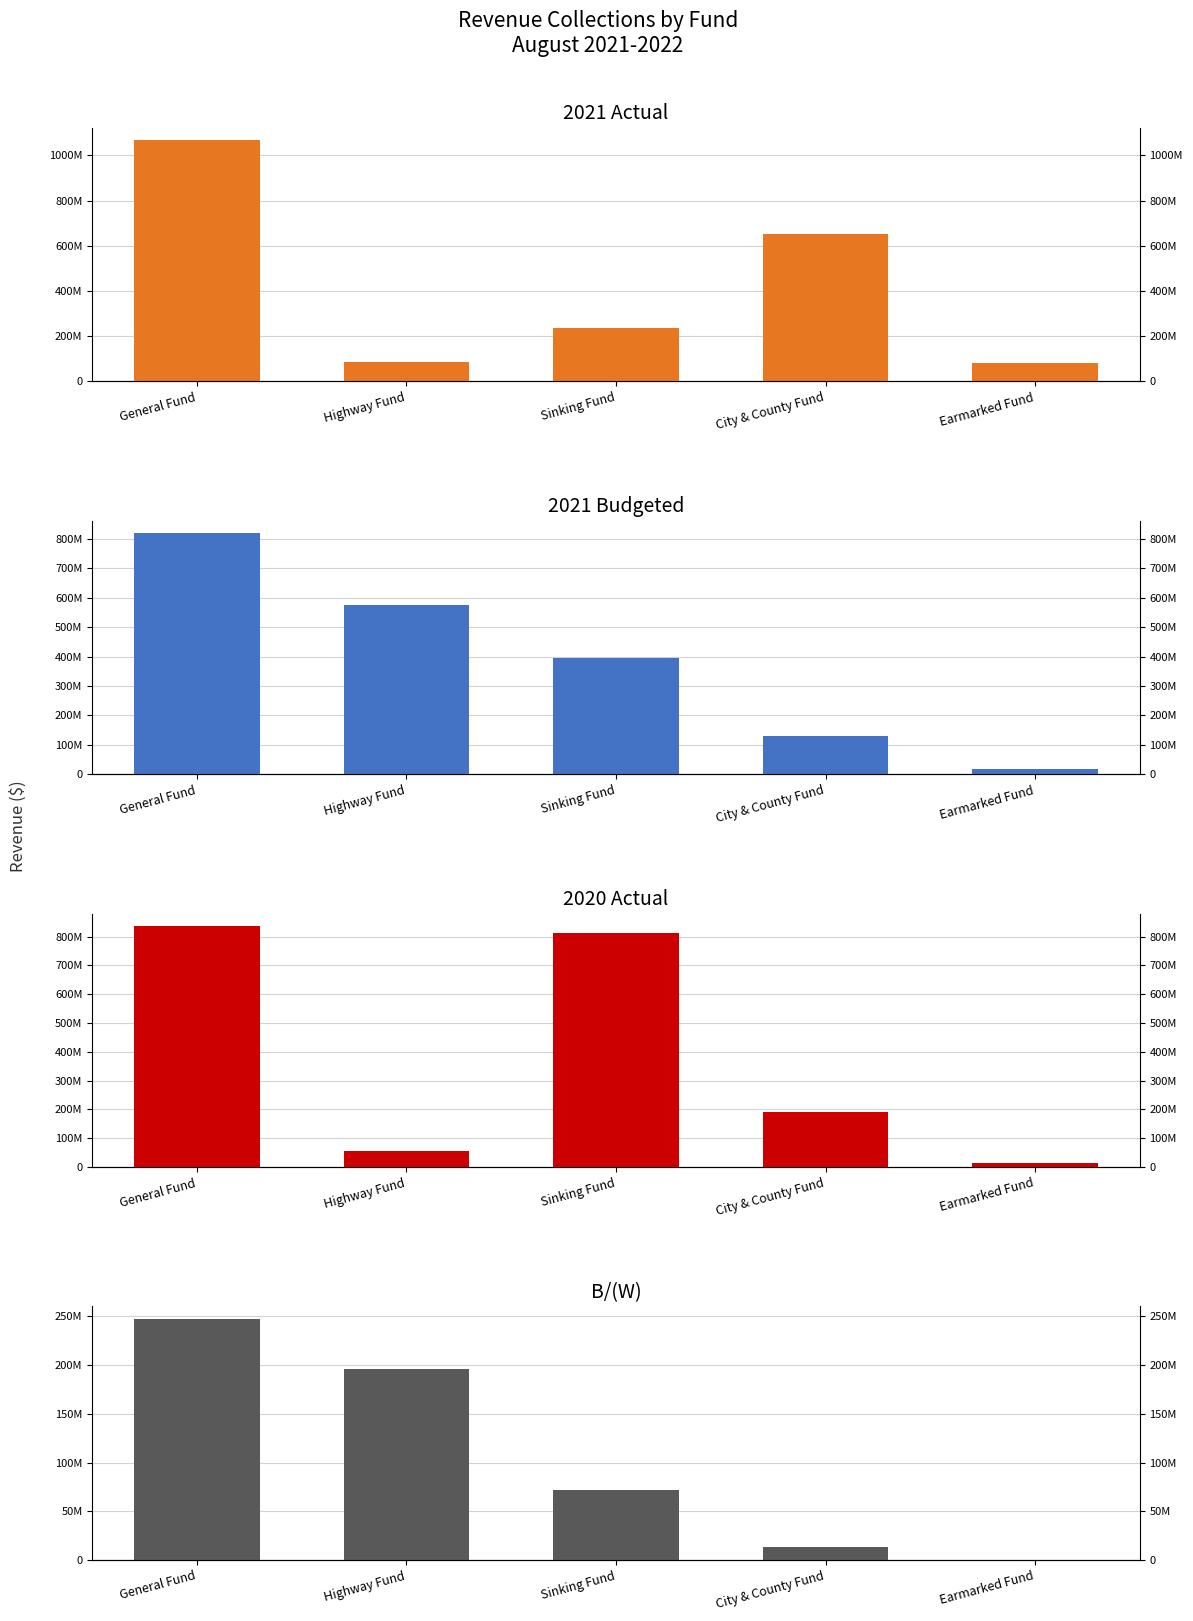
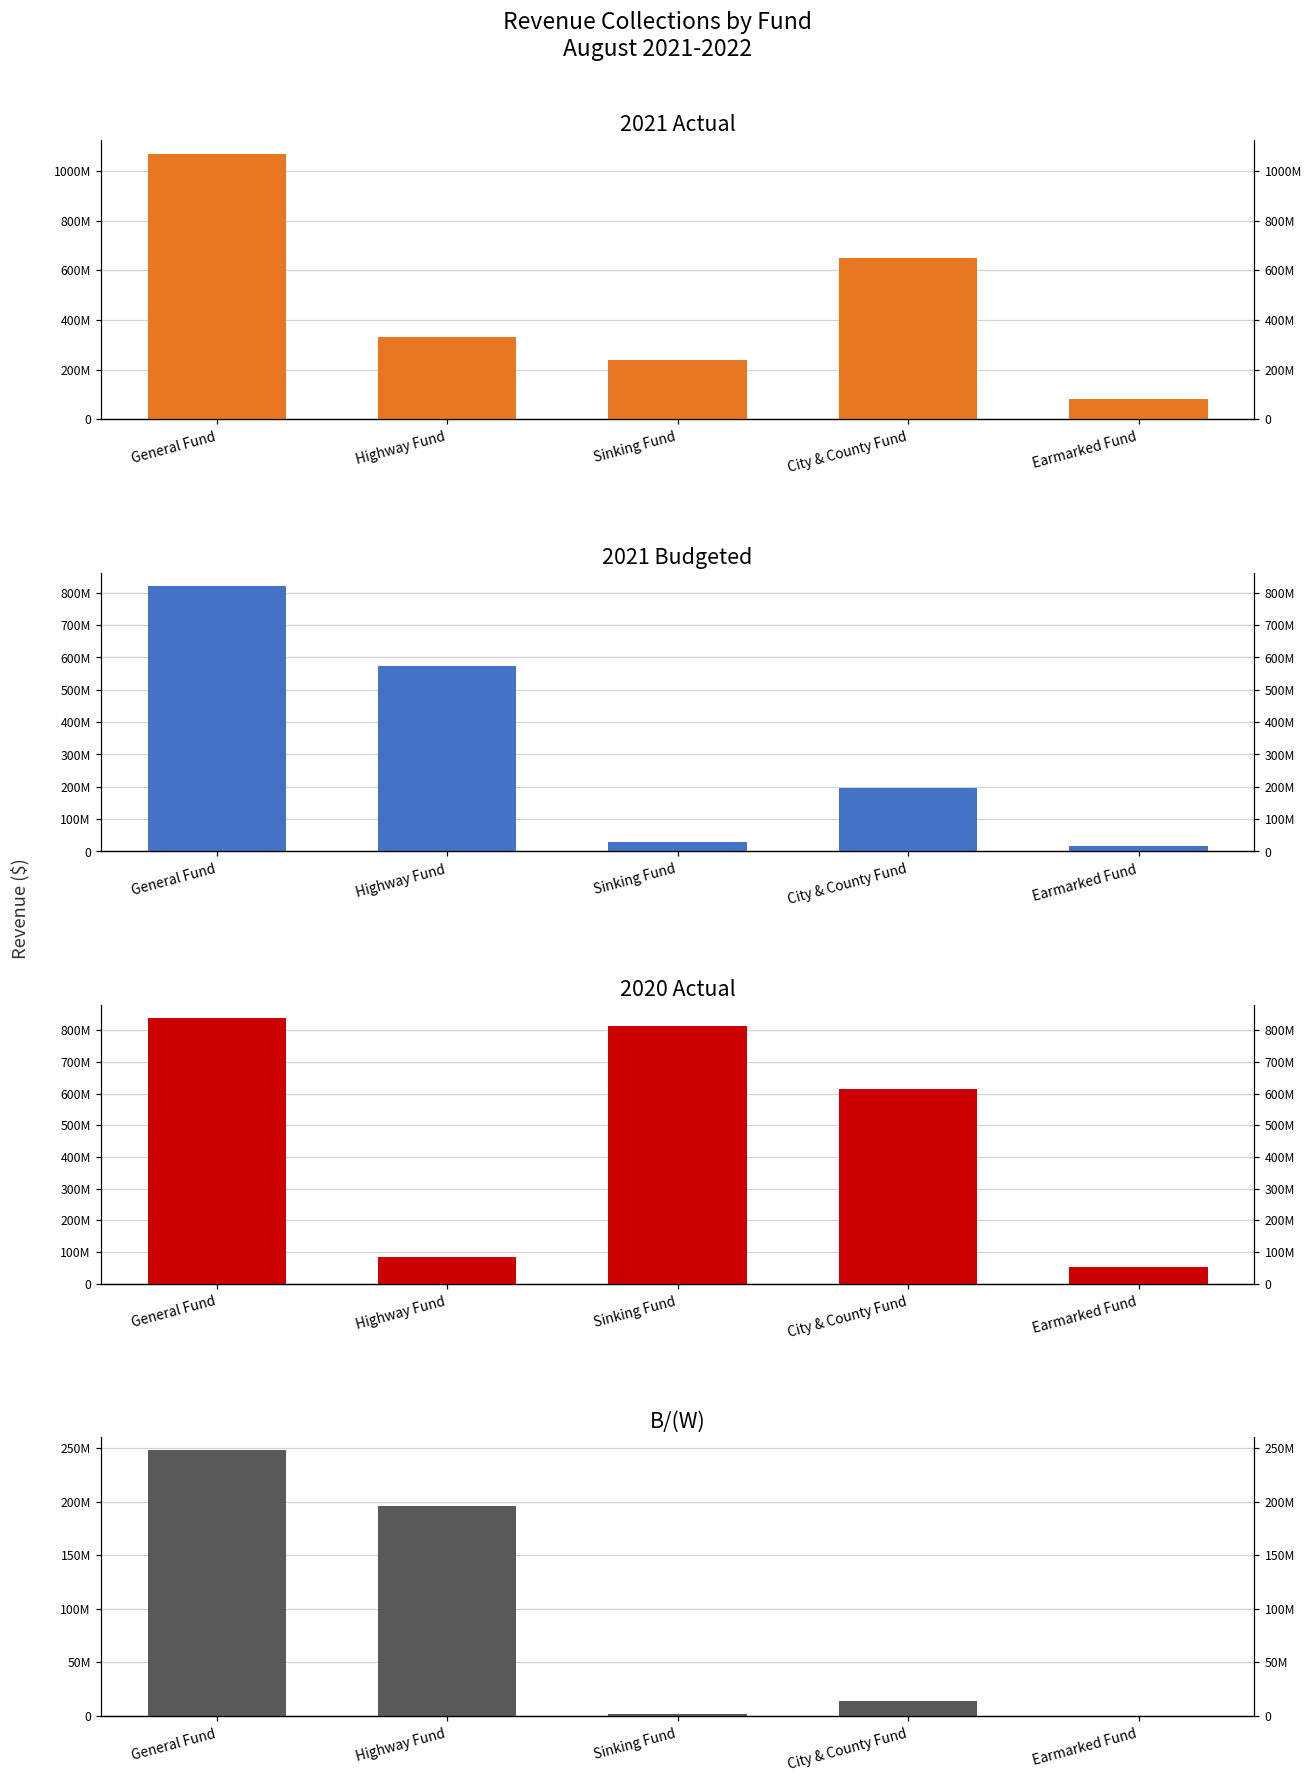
2021 Actual, Highway Fund: 90000000 -> 330000000
2021 Budgeted, Sinking Fund: 390000000 -> 30000000
2021 Budgeted, City & County Fund: 130000000 -> 190000000
2020 Actual, Highway Fund: 60000000 -> 90000000
2020 Actual, City & County Fund: 190000000 -> 620000000
2020 Actual, Earmarked Fund: 10000000 -> 50000000
B/(W), Sinking Fund: 70000000 -> 0
